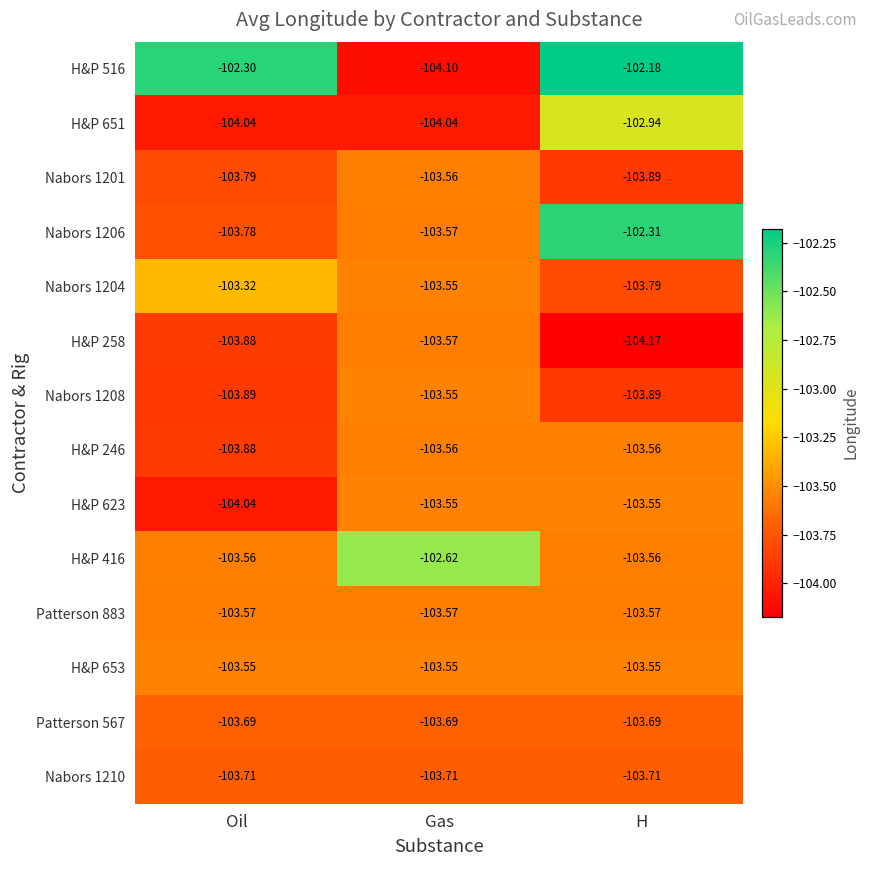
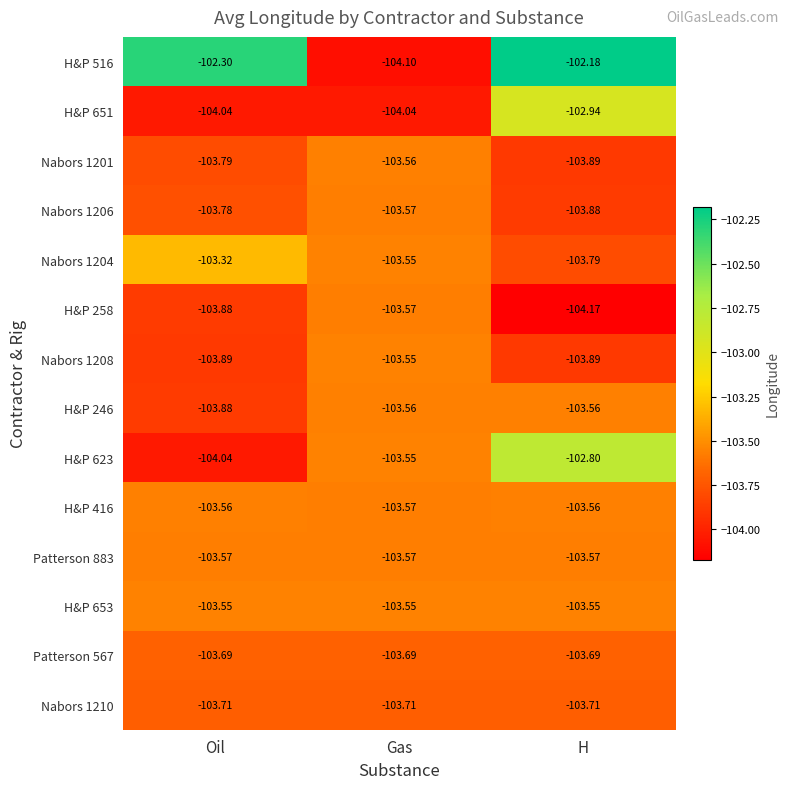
Nabors 1206, H: -102.31 -> -103.88
H&P 623, H: -103.55 -> -102.80
H&P 416, Gas: -102.62 -> -103.57
